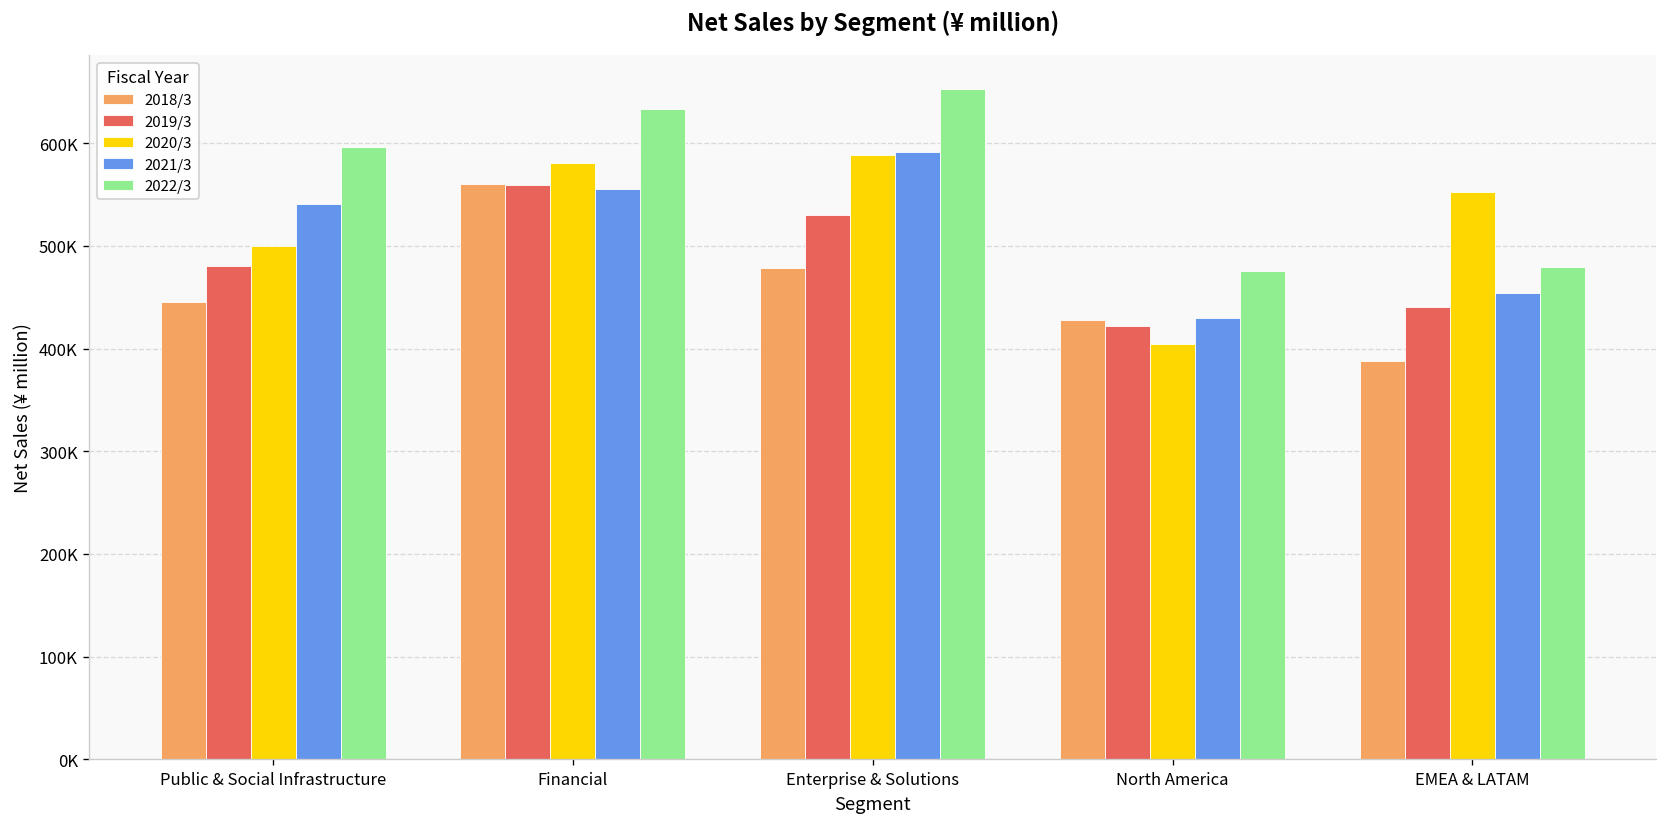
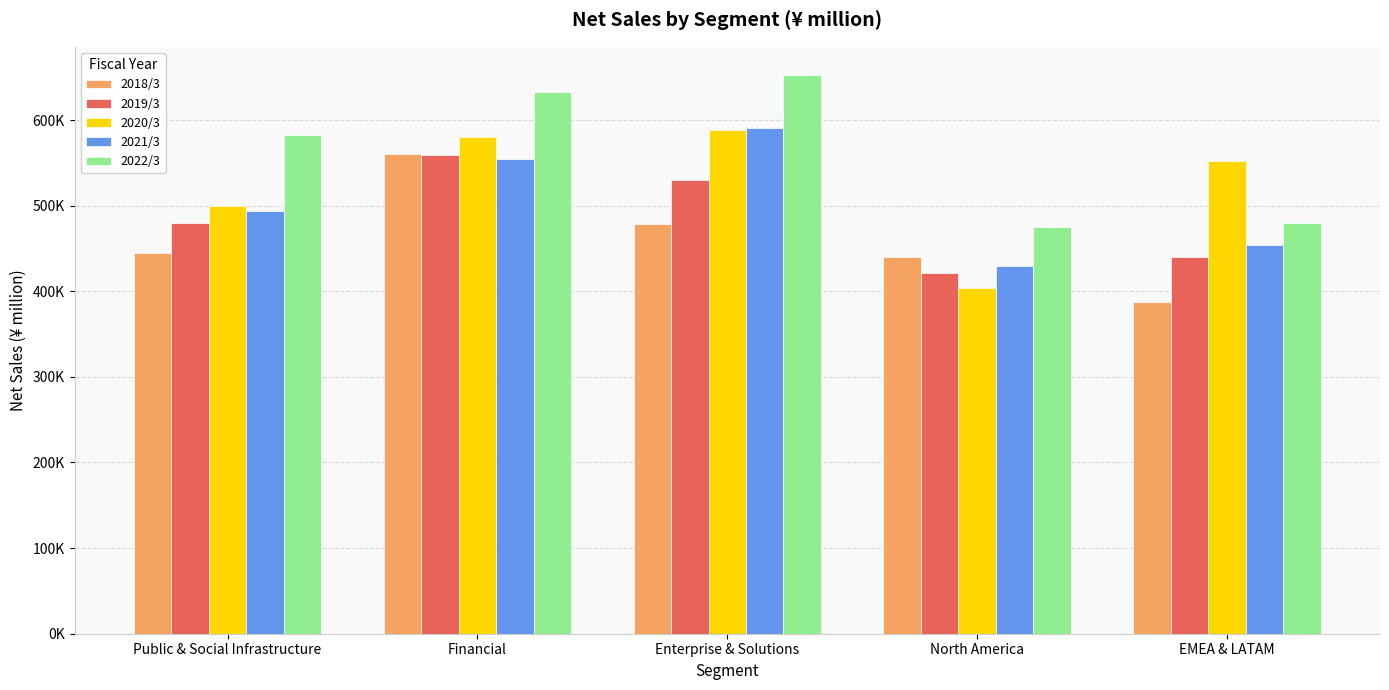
2021/3, Public & Social Infrastructure: 540000 -> 490000
2022/3, Public & Social Infrastructure: 600000 -> 580000
2018/3, North America: 430000 -> 440000
